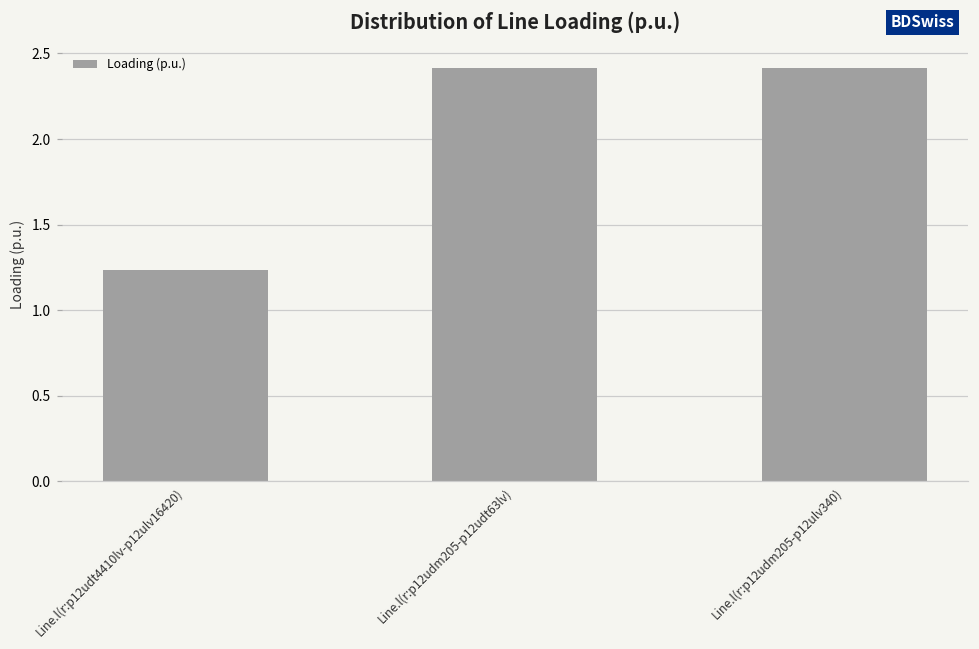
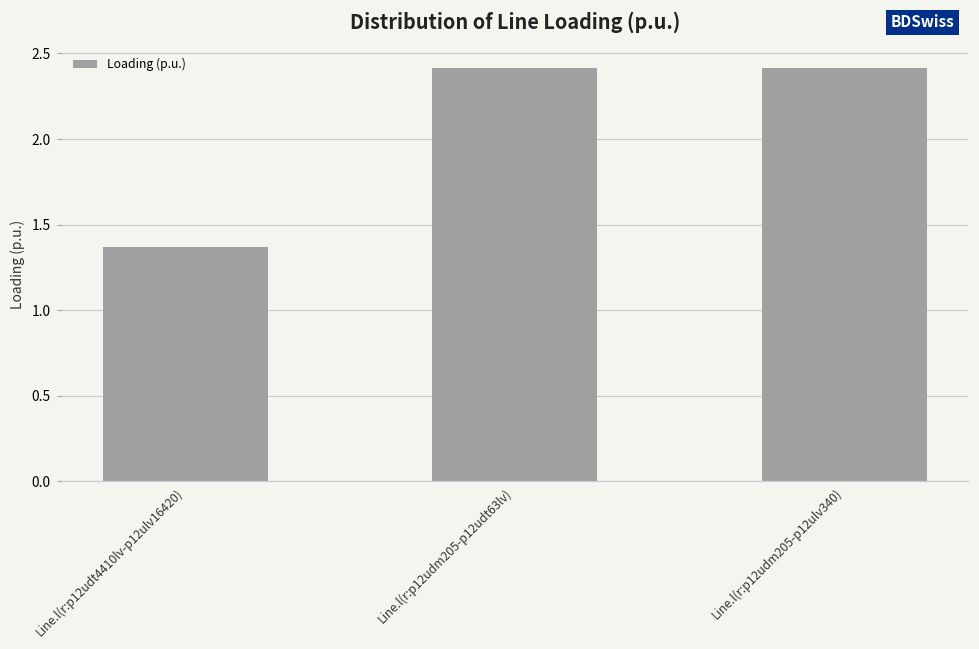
Line.l(r:p12udt4410lv-p12ulv16420): 1.24 -> 1.37
